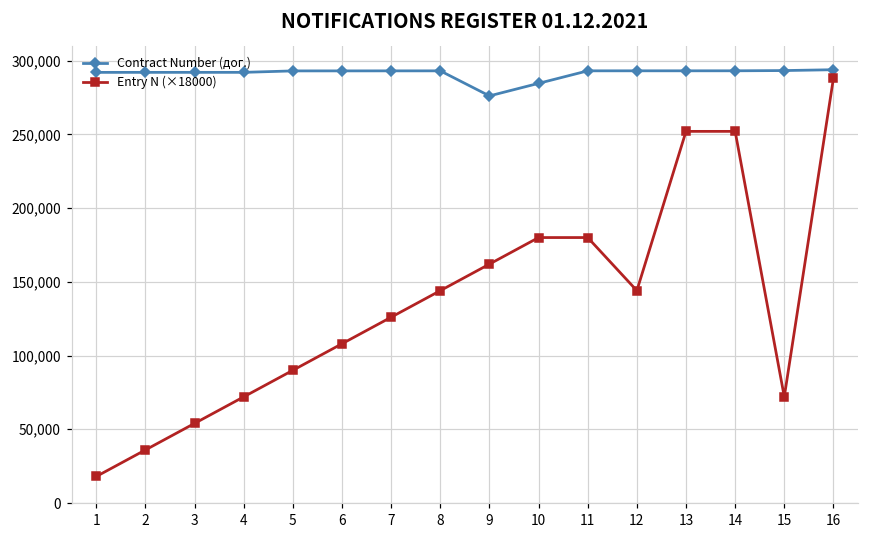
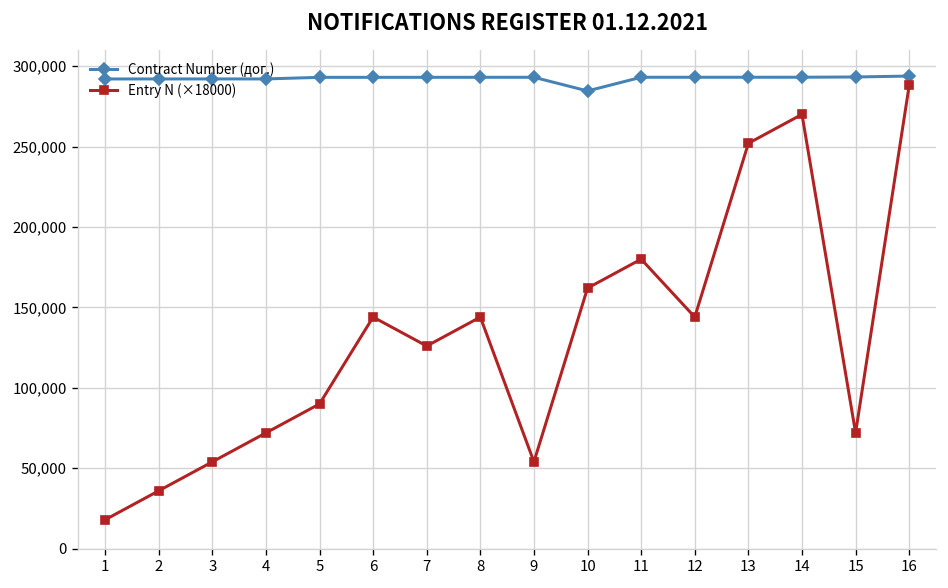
Entry N (×18000), 6: 108,000 -> 144,000
Contract Number (дог.), 9: 276,000 -> 293,000
Entry N (×18000), 9: 162,000 -> 54,000
Entry N (×18000), 10: 180,000 -> 162,000
Entry N (×18000), 14: 252,000 -> 270,000
